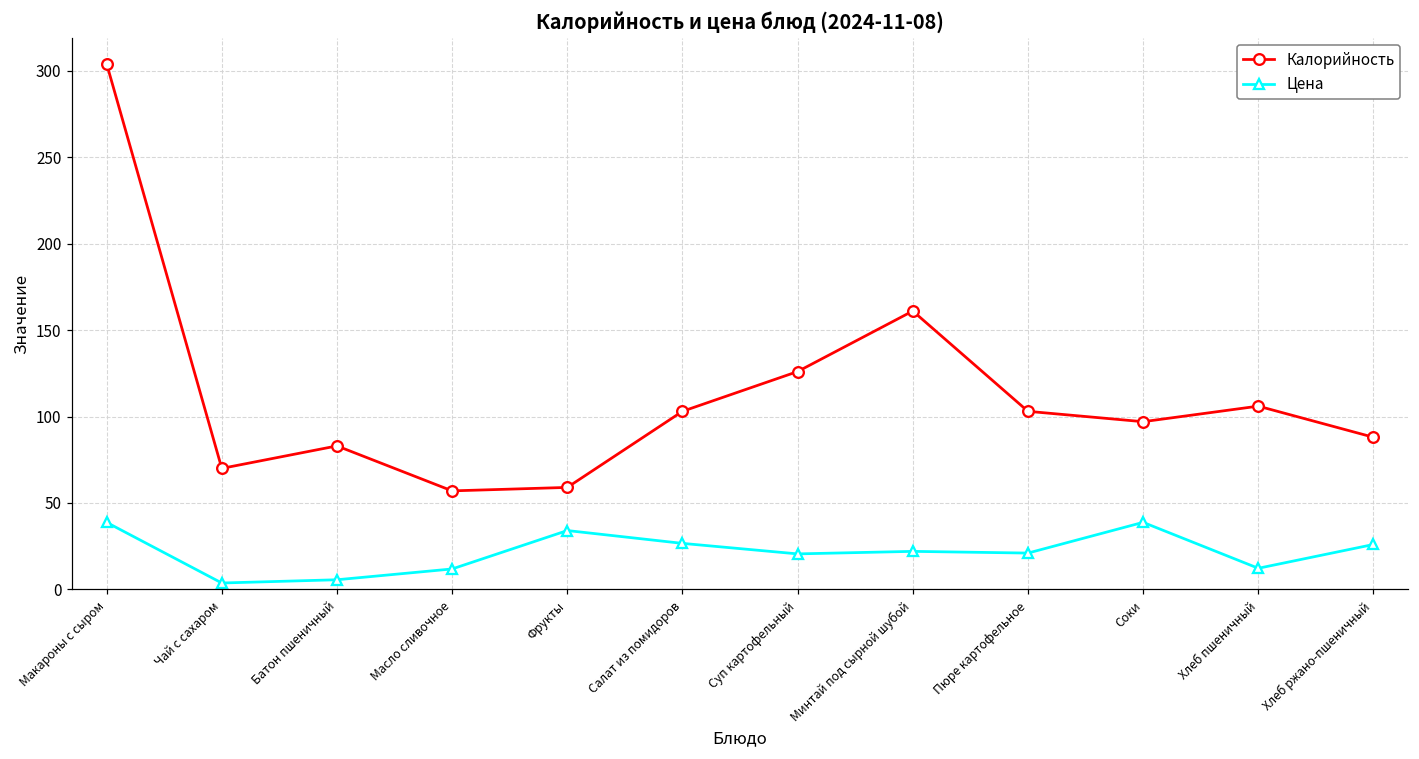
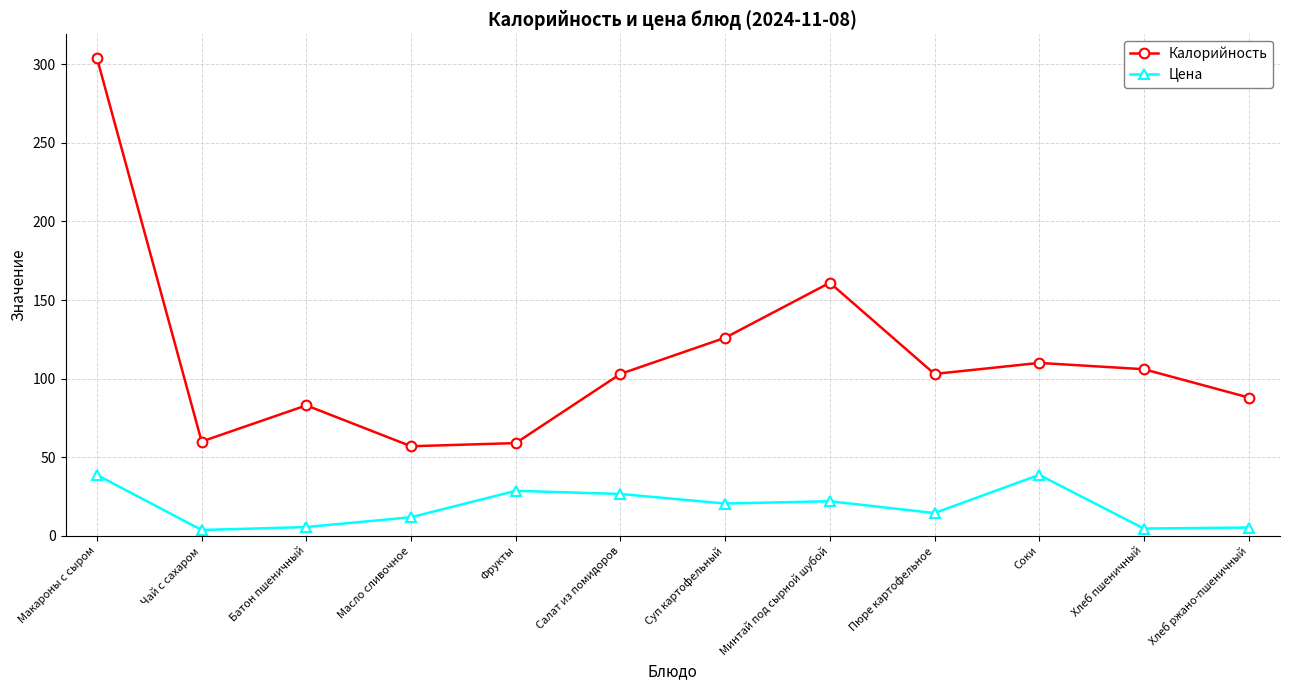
Калорийность, Чай с сахаром: 70 -> 60
Цена, Фрукты: 34 -> 29
Цена, Пюре картофельное: 21 -> 15
Калорийность, Соки: 97 -> 110
Цена, Хлеб пшеничный: 12 -> 5
Цена, Хлеб ржано-пшеничный: 26 -> 5
